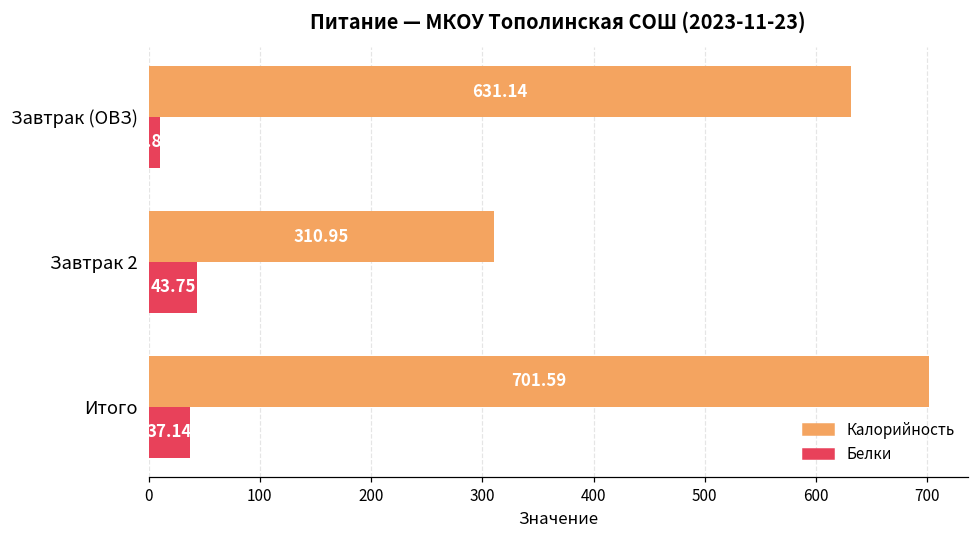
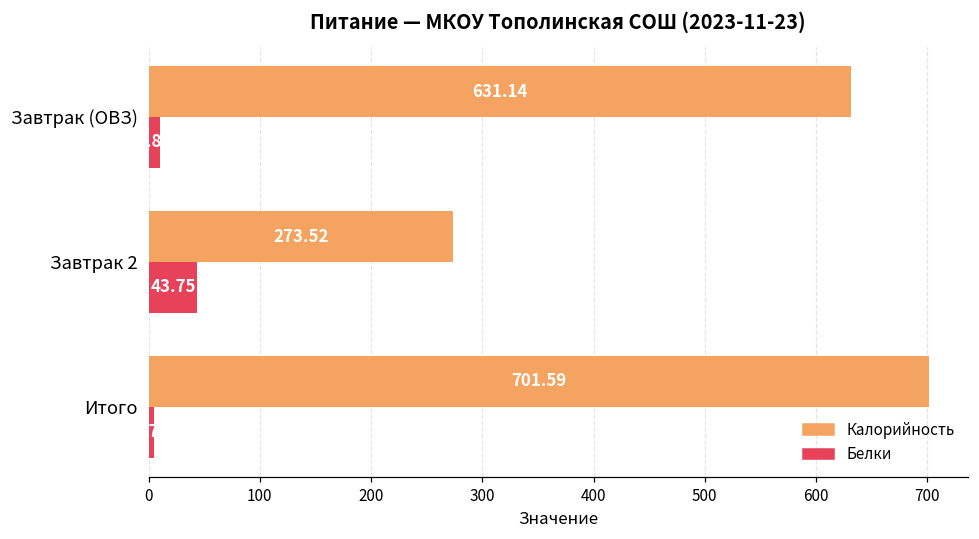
Калорийность, Завтрак 2: 310.95 -> 273.52
Белки, Итого: 37 -> 5
